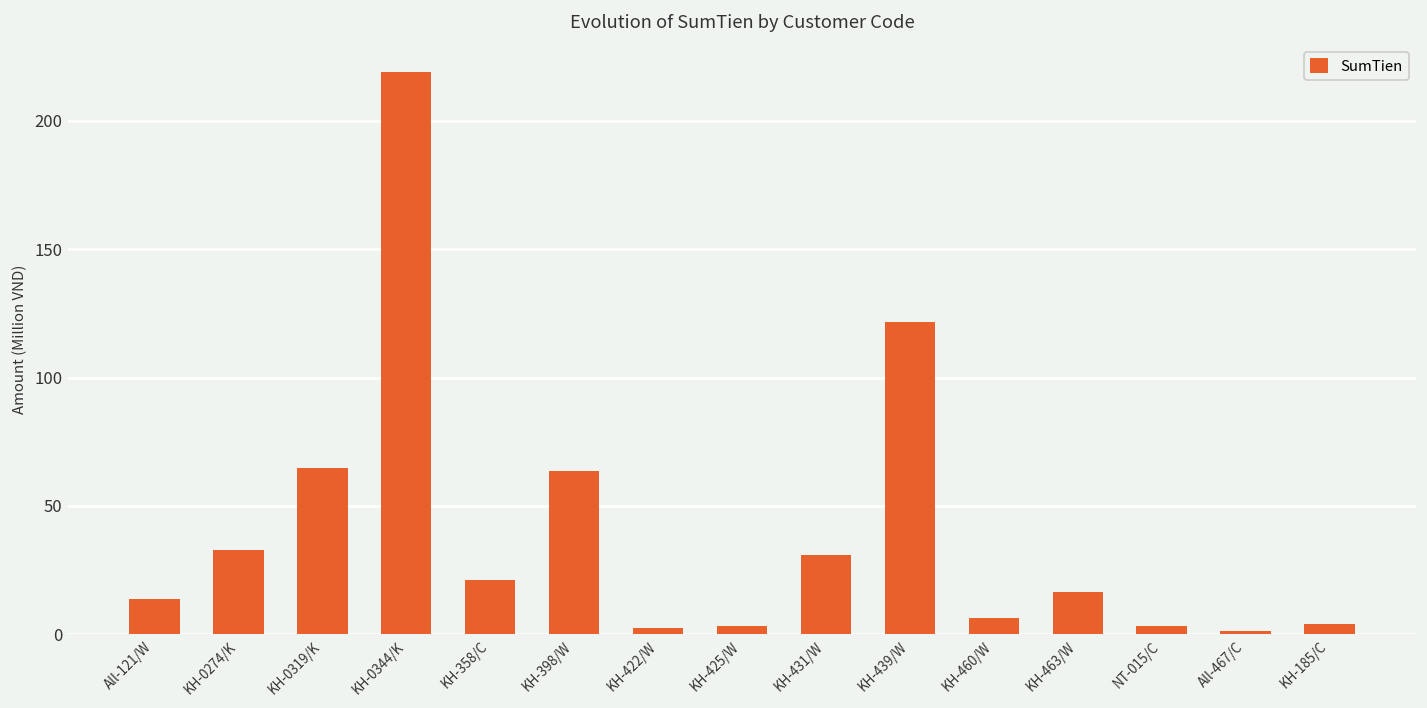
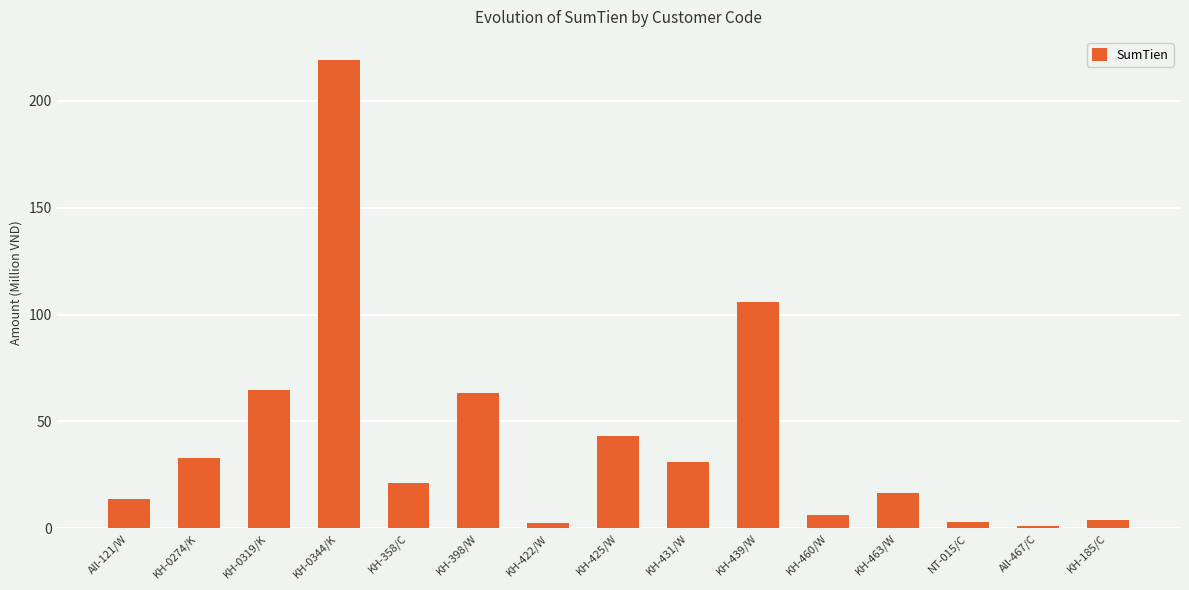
KH-425/W: 3 -> 43
KH-439/W: 122 -> 106
